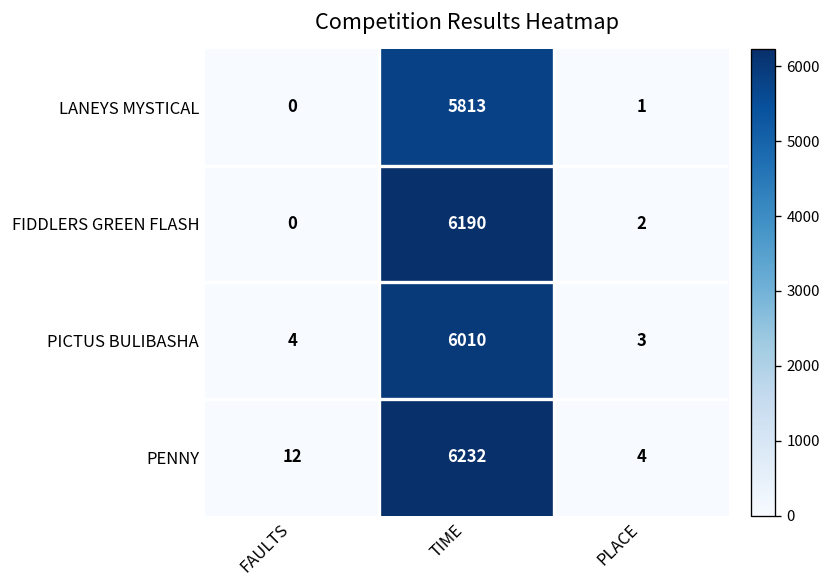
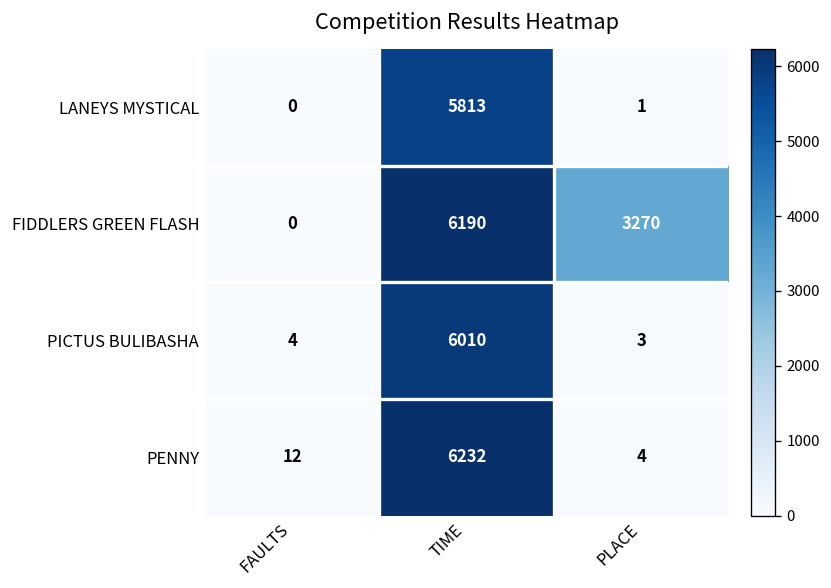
FIDDLERS GREEN FLASH, PLACE: 2 -> 3270
